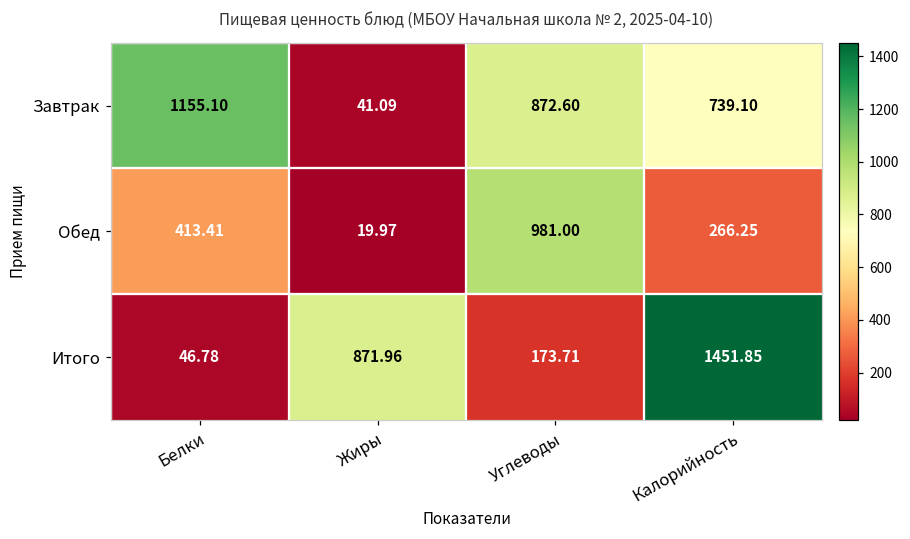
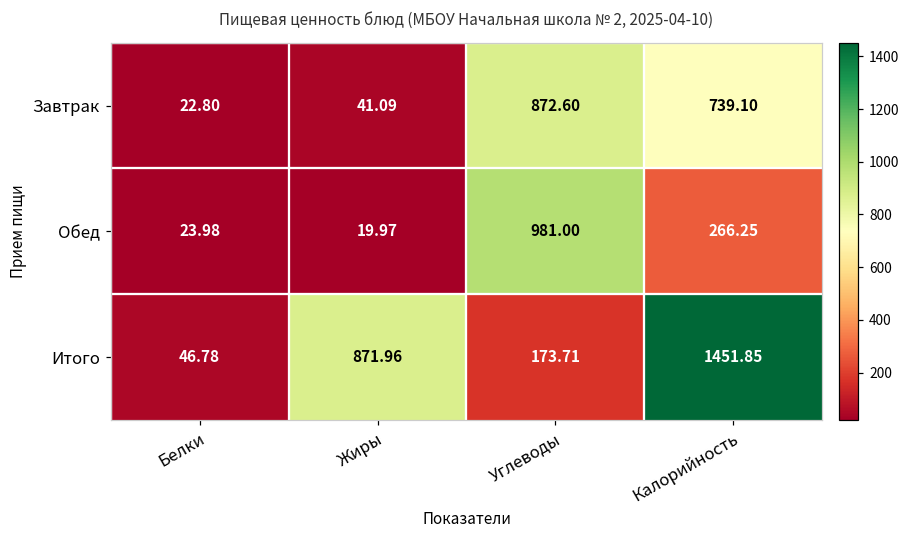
Завтрак, Белки: 1155.10 -> 22.80
Обед, Белки: 413.41 -> 23.98
